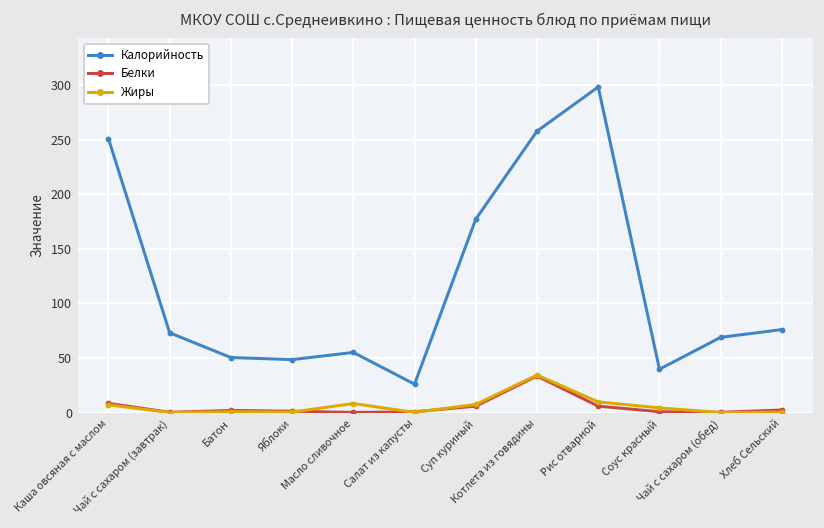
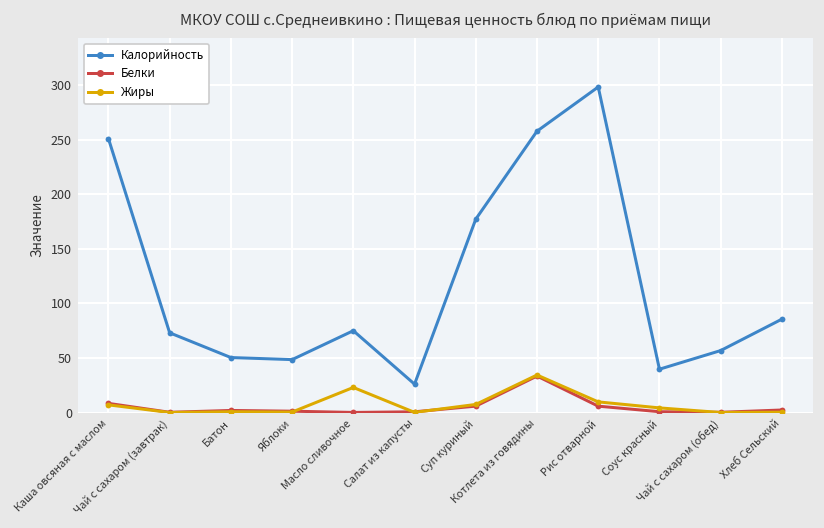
Калорийность, Масло сливочное: 60 -> 80
Жиры, Масло сливочное: 10 -> 20
Калорийность, Чай с сахаром (обед): 70 -> 60
Калорийность, Хлеб Сельский: 80 -> 90
